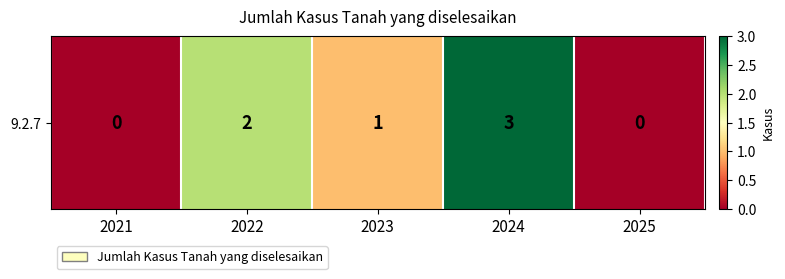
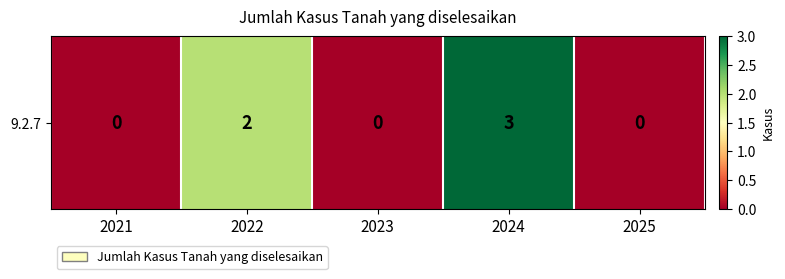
9.2.7, 2023: 1 -> 0
